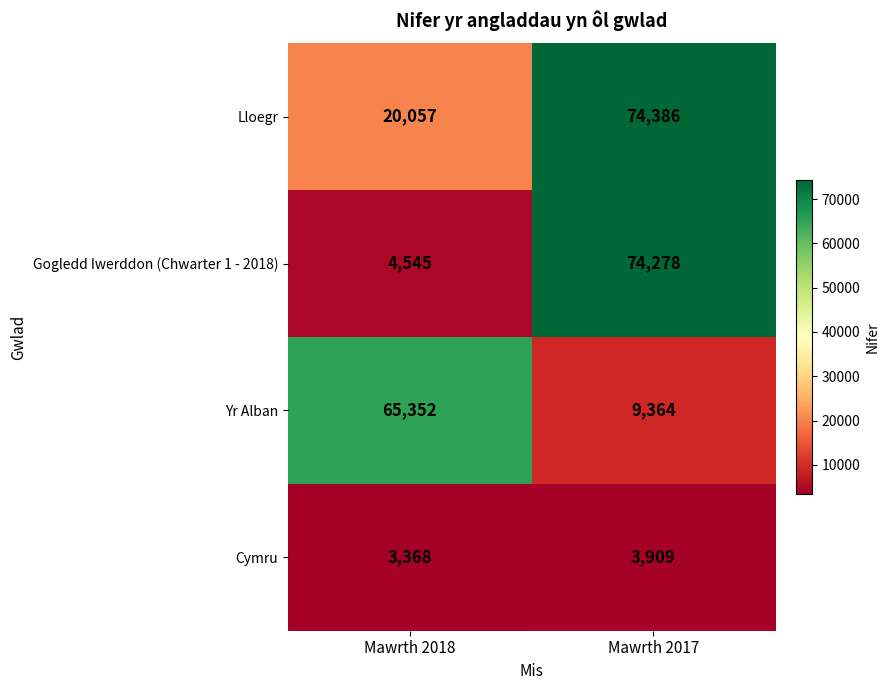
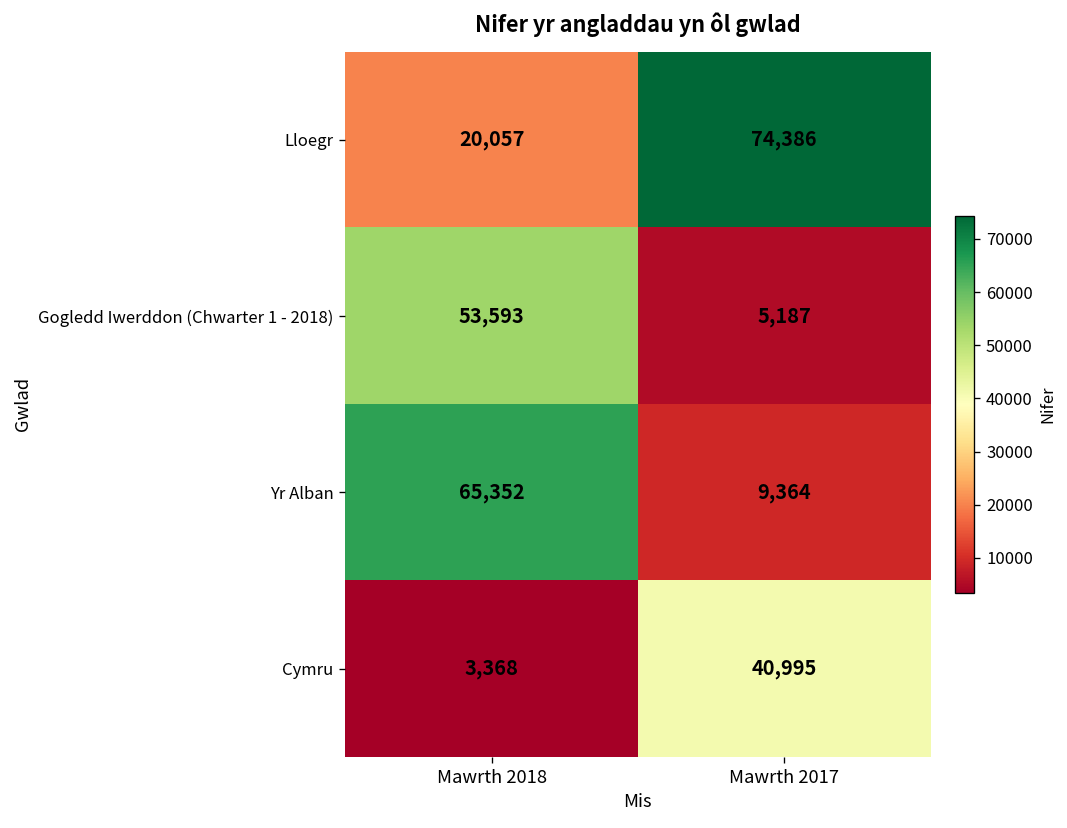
Gogledd Iwerddon (Chwarter 1 - 2018), Mawrth 2018: 4,545 -> 53,593
Gogledd Iwerddon (Chwarter 1 - 2018), Mawrth 2017: 74,278 -> 5,187
Cymru, Mawrth 2017: 3,909 -> 40,995
